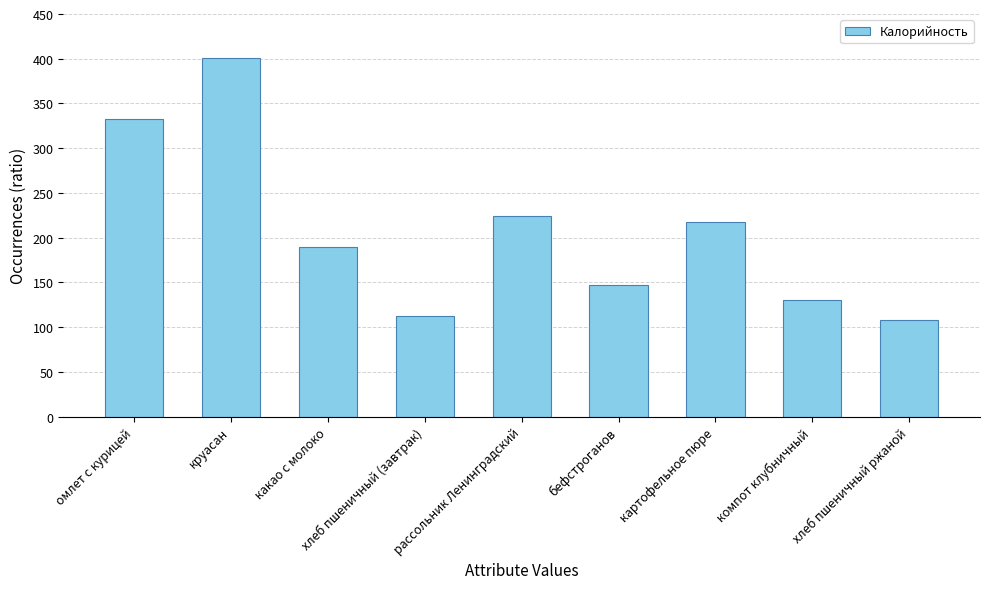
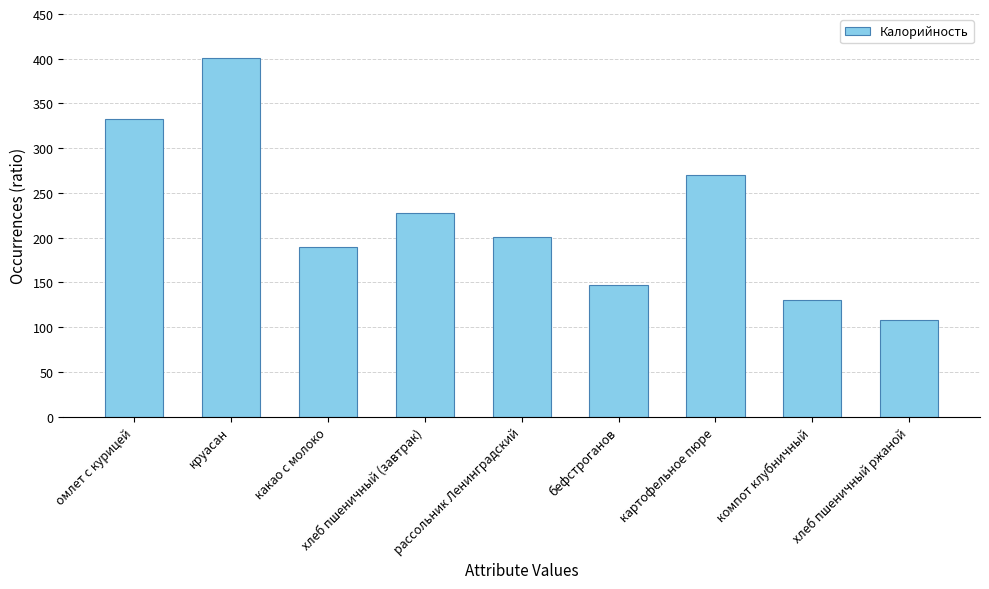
хлеб пшеничный (завтрак): 110 -> 230
рассольник Ленинградский: 220 -> 200
картофельное пюре: 220 -> 270
